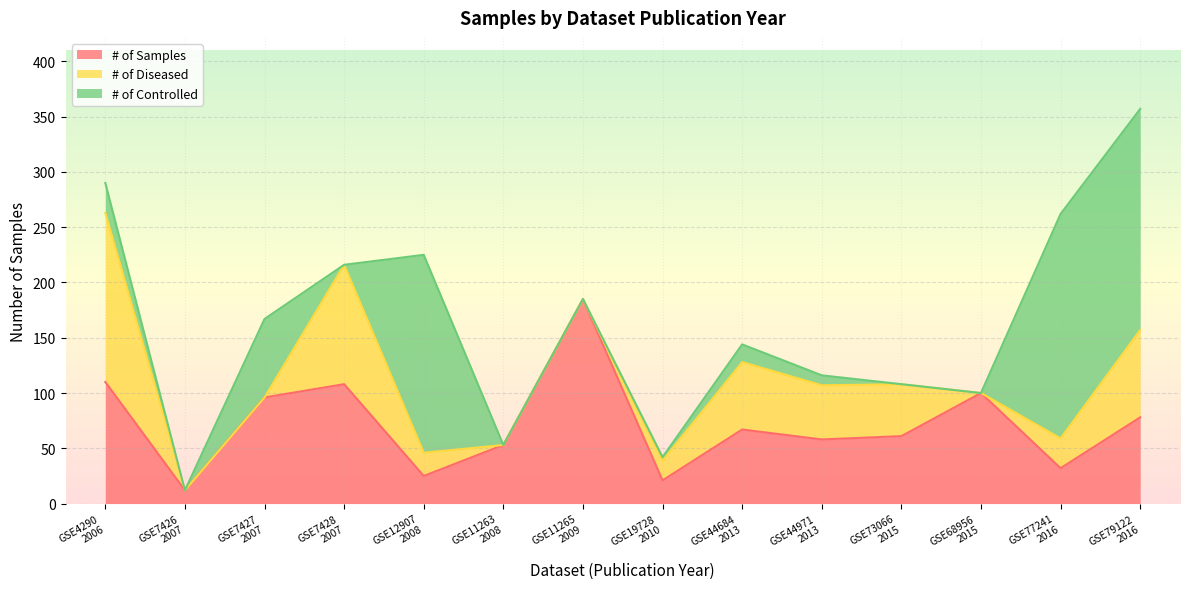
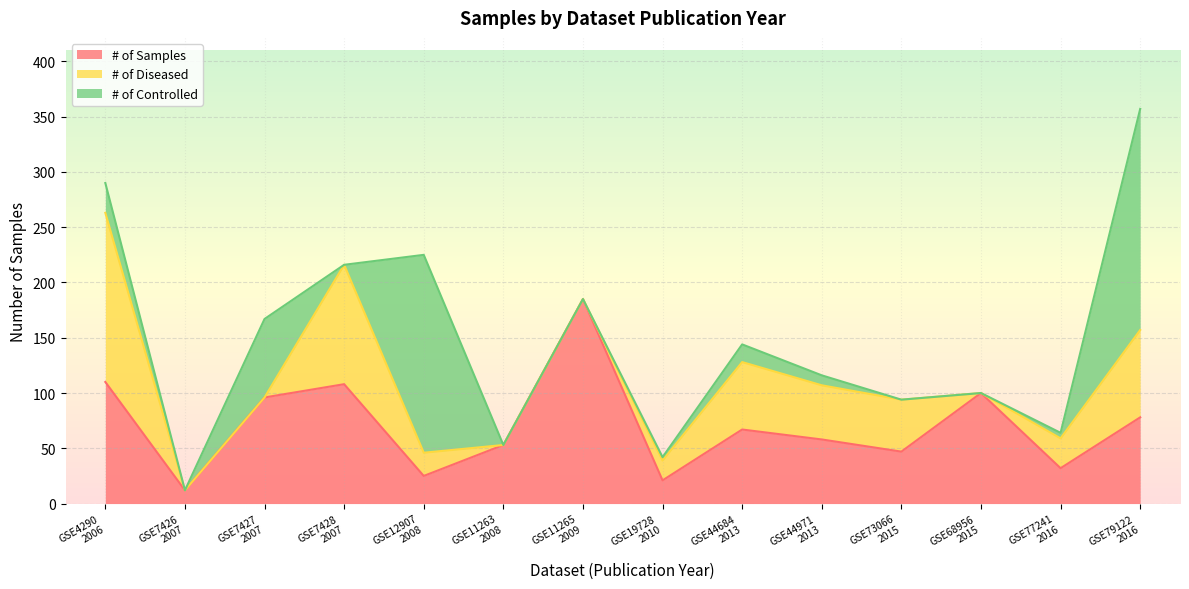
# of Samples, GSE73066 2015: 61 -> 47
# of Controlled, GSE77241 2016: 203 -> 5
